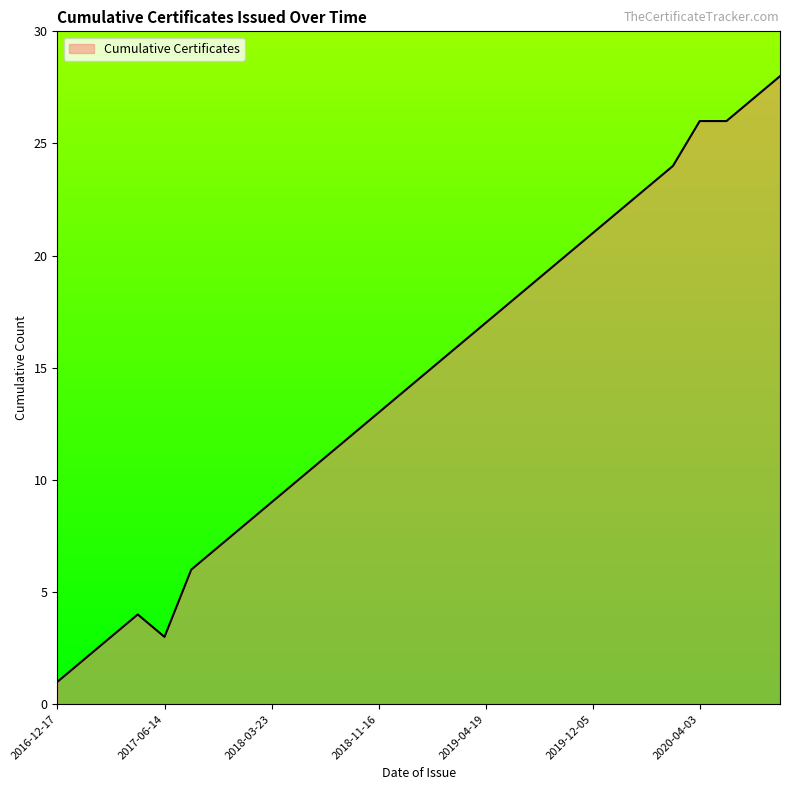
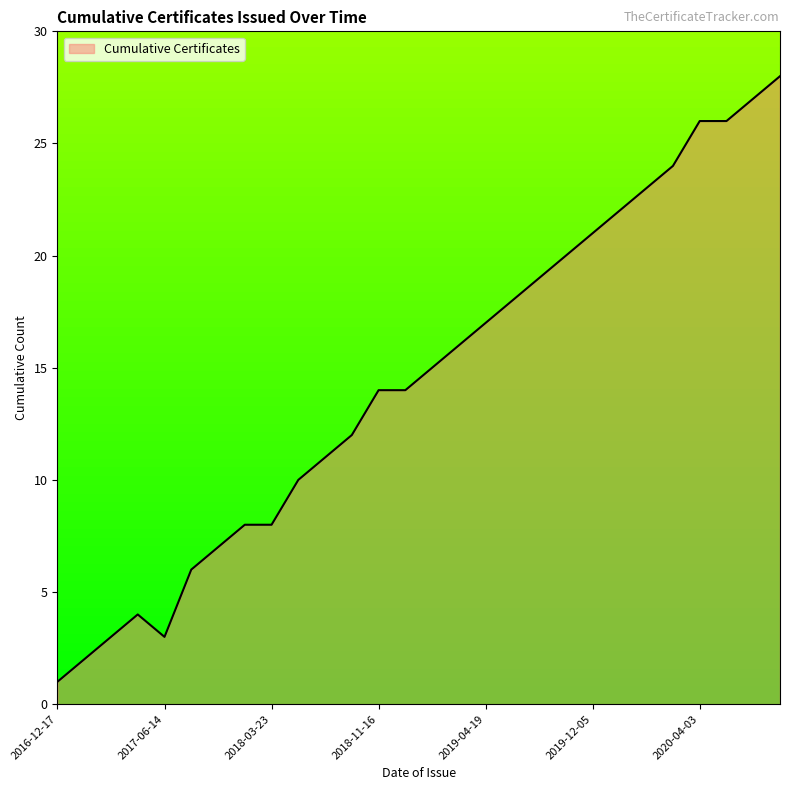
2018-03-23: 9 -> 8
2018-11-16: 13 -> 14
